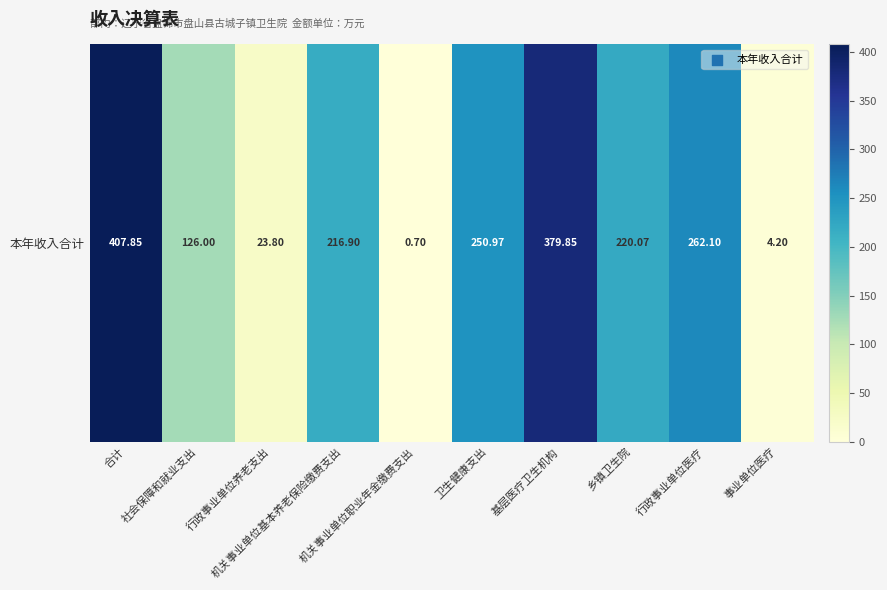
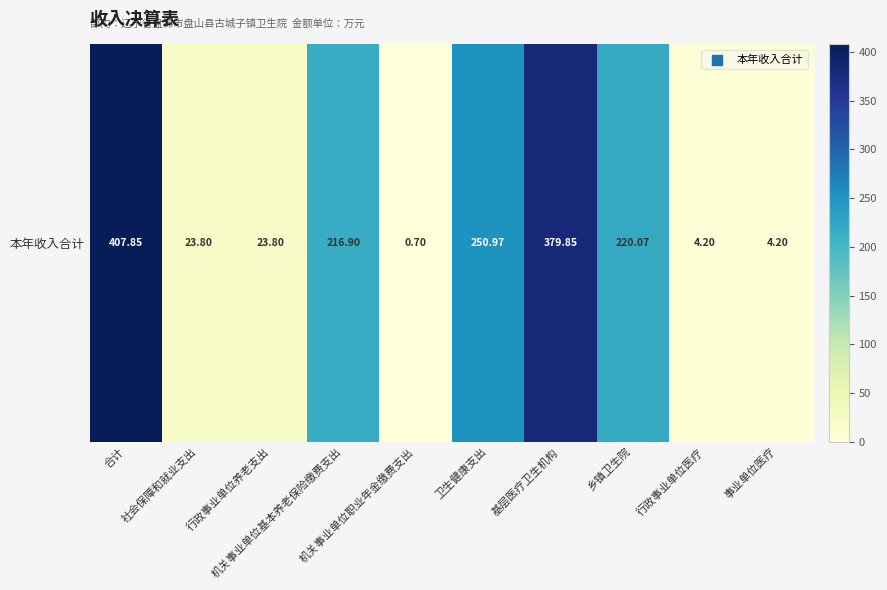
本年收入合计, 社会保障和就业支出: 126.00 -> 23.80
本年收入合计, 行政事业单位医疗: 262.10 -> 4.20
